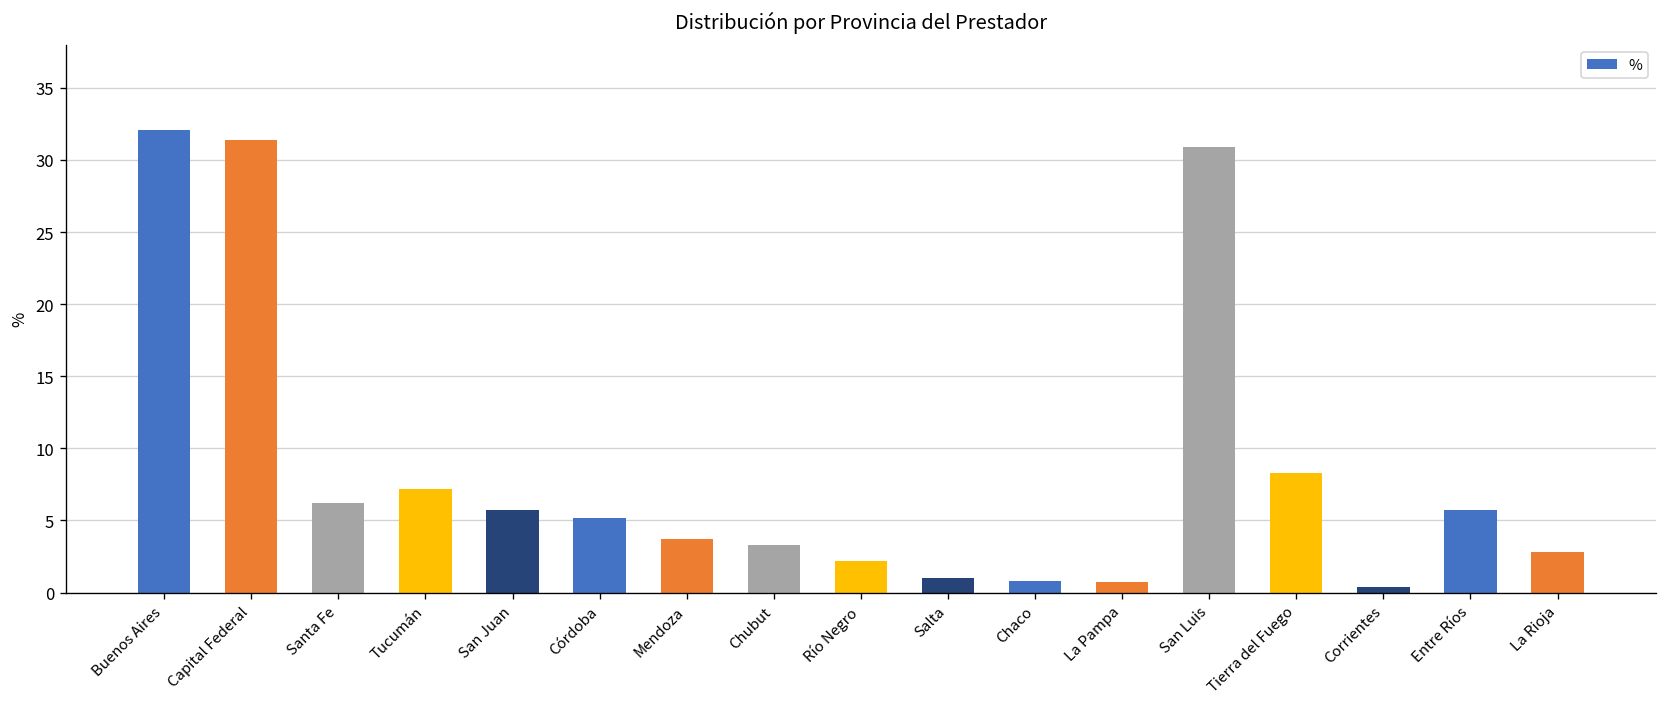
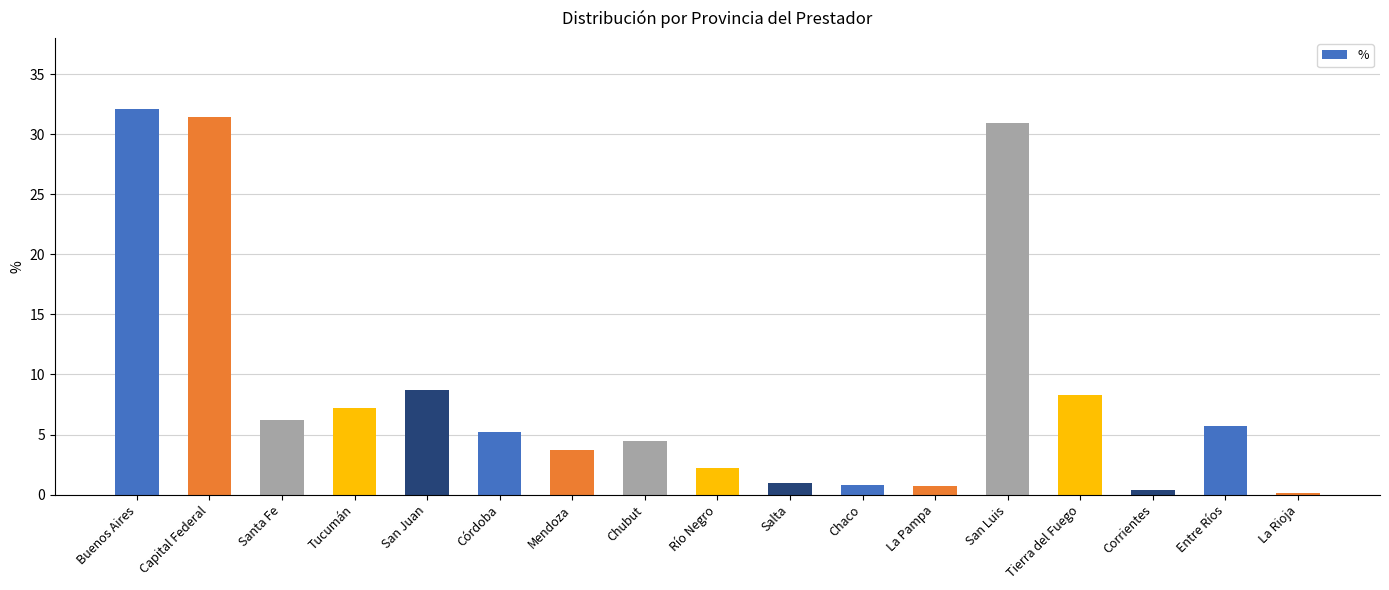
San Juan: 5.7 -> 8.7
Chubut: 3.3 -> 4.5
La Rioja: 2.8 -> 0.1
